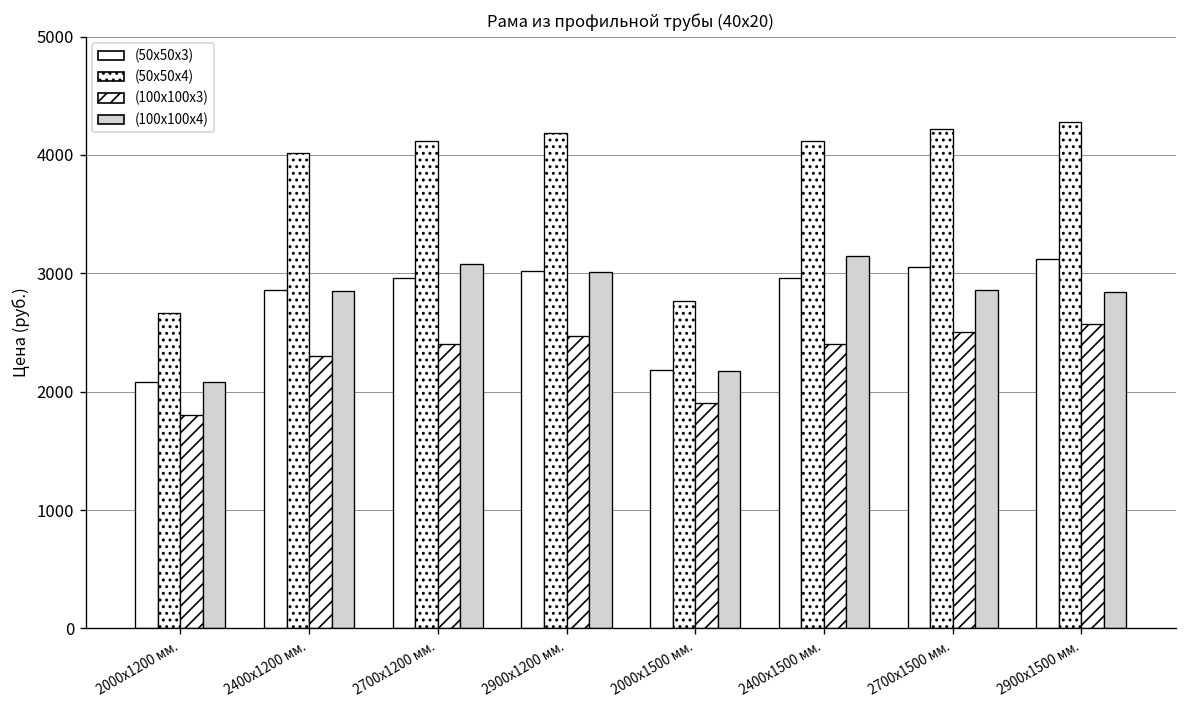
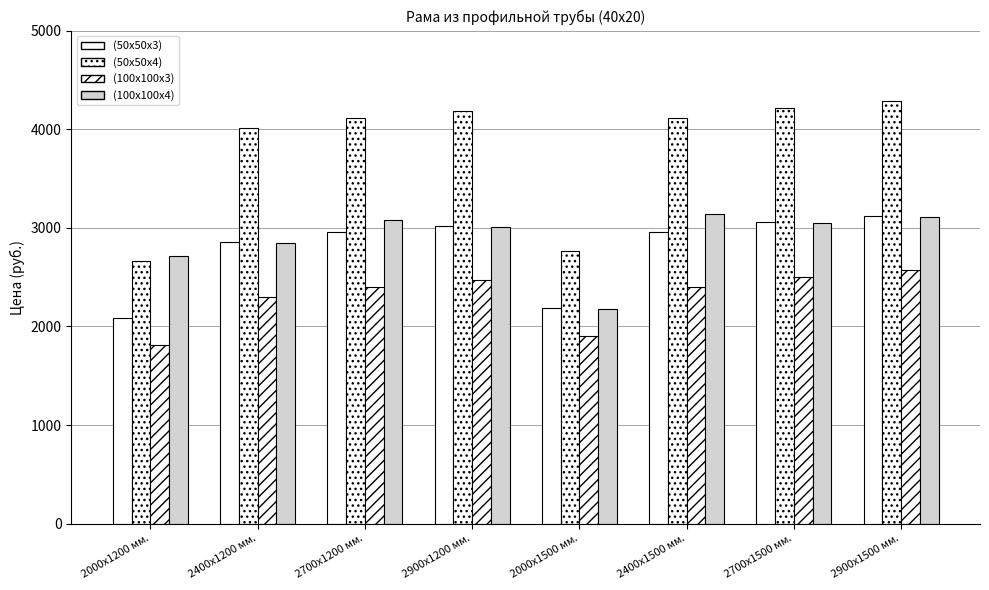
(100х100х4), 2000х1200 мм.: 2100 -> 2700
(100х100х4), 2700х1500 мм.: 2900 -> 3000
(100х100х4), 2900х1500 мм.: 2800 -> 3100
